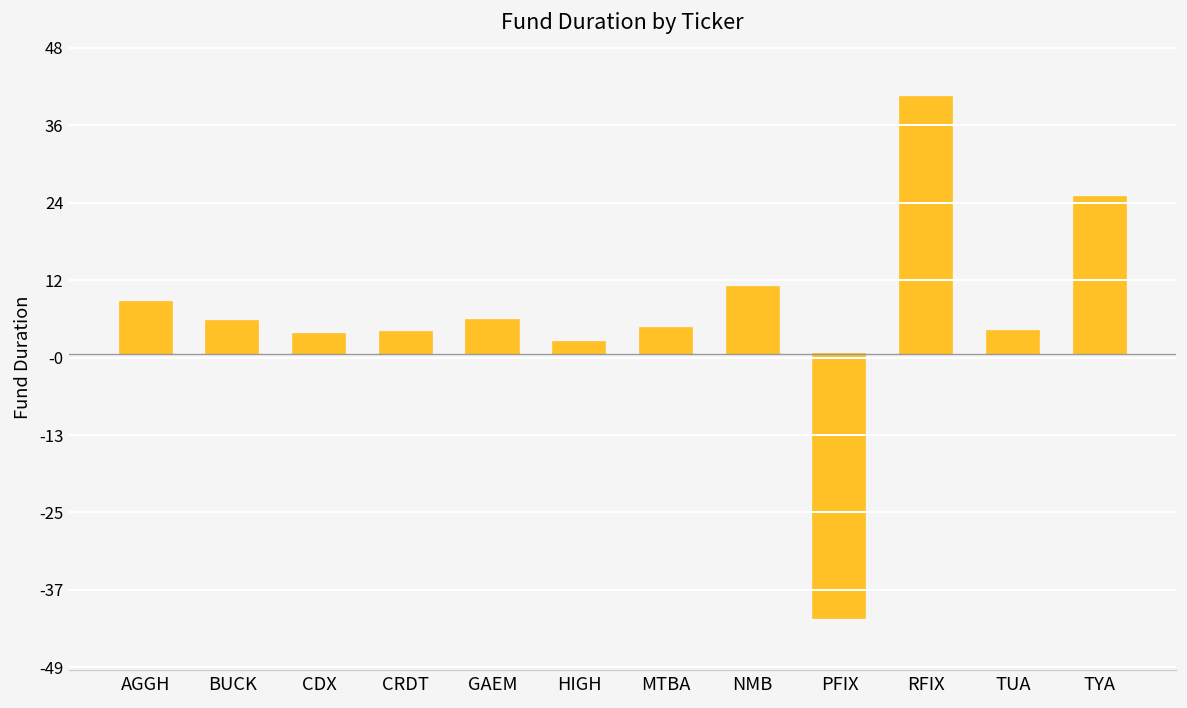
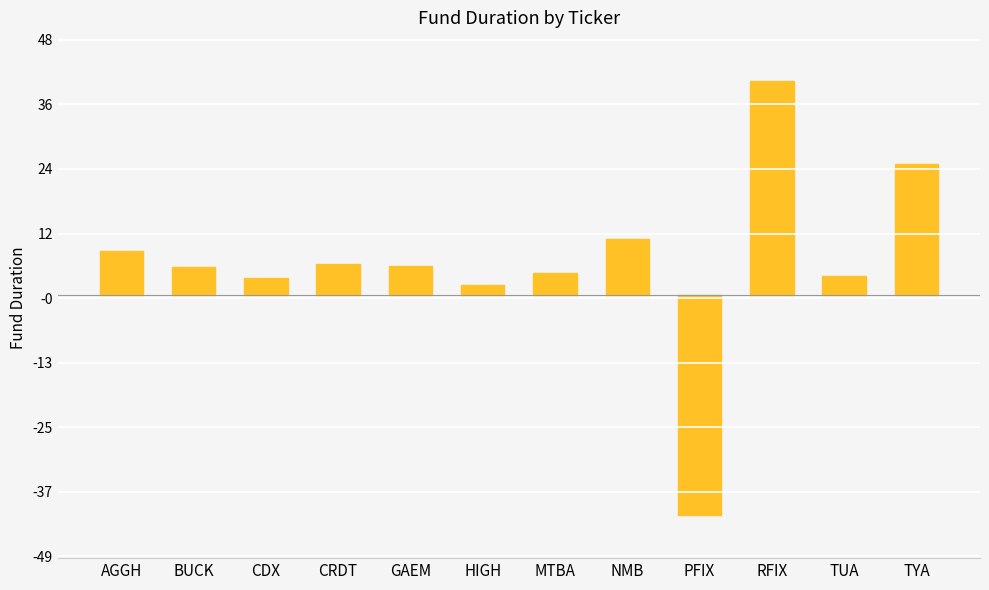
CRDT: 3 -> 6
